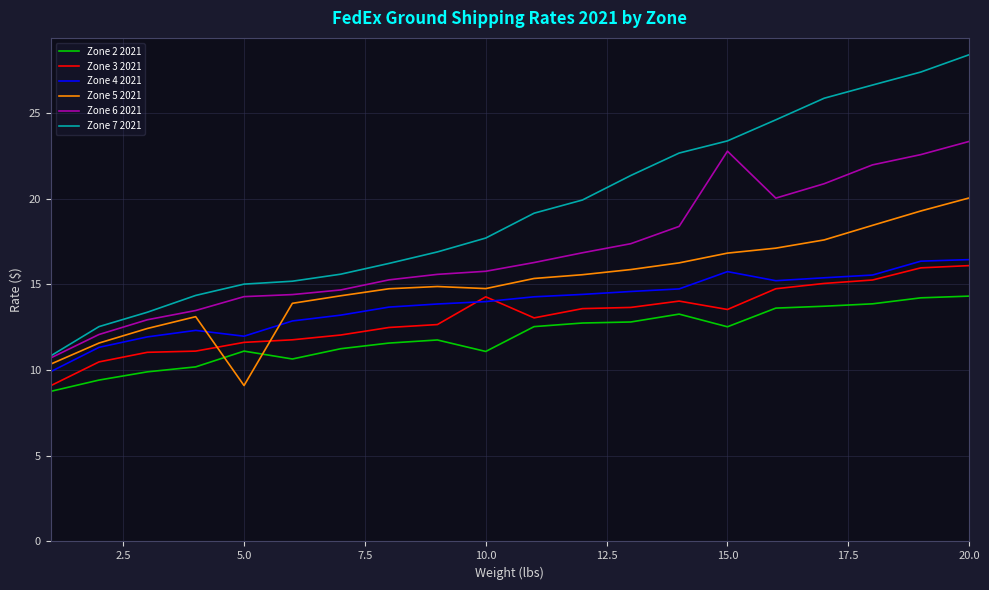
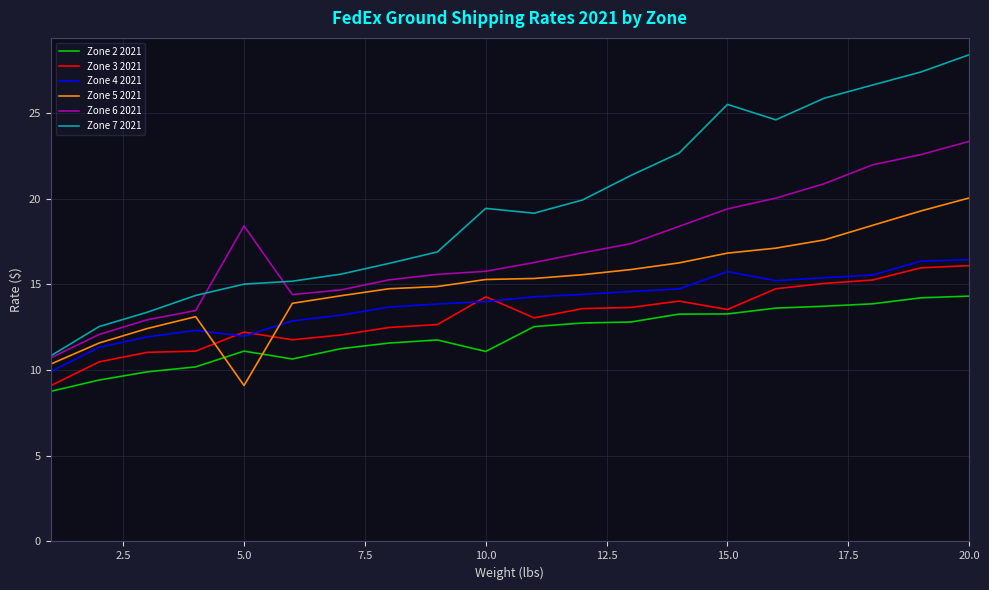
Zone 3 2021, 5.0: 11.6 -> 12.2
Zone 6 2021, 5.0: 14.3 -> 18.4
Zone 5 2021, 10.0: 14.8 -> 15.3
Zone 7 2021, 10.0: 17.7 -> 19.4
Zone 2 2021, 15.0: 12.5 -> 13.3
Zone 6 2021, 15.0: 22.8 -> 19.4
Zone 7 2021, 15.0: 23.4 -> 25.5
